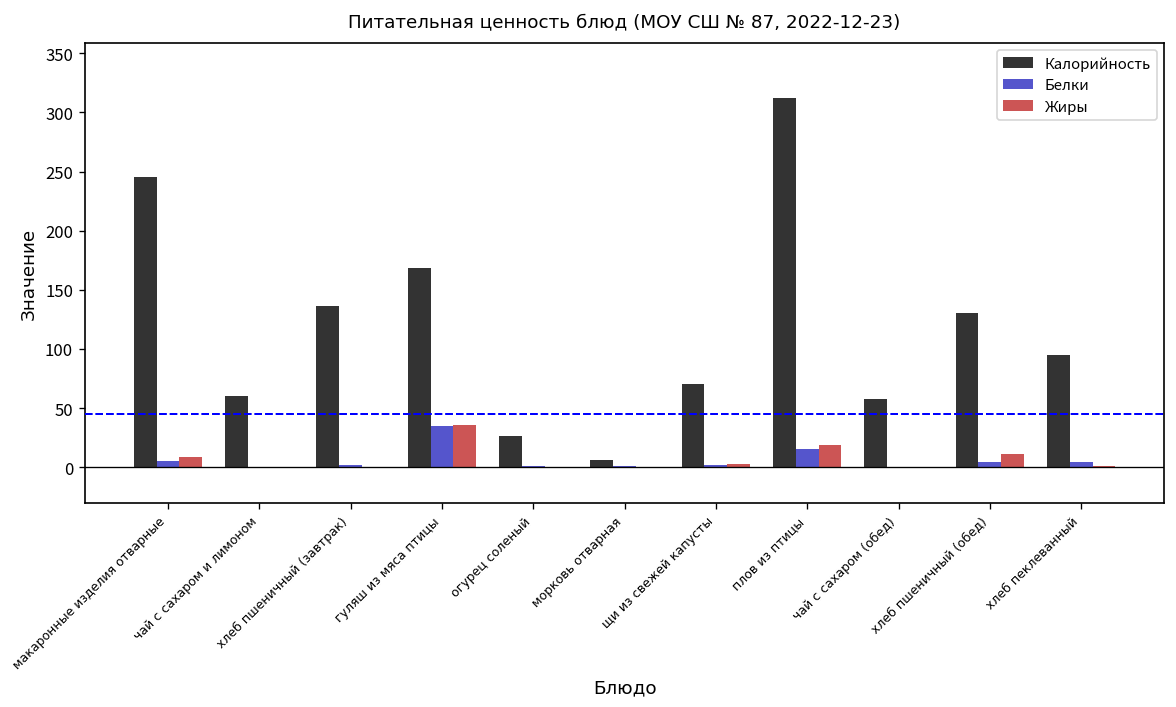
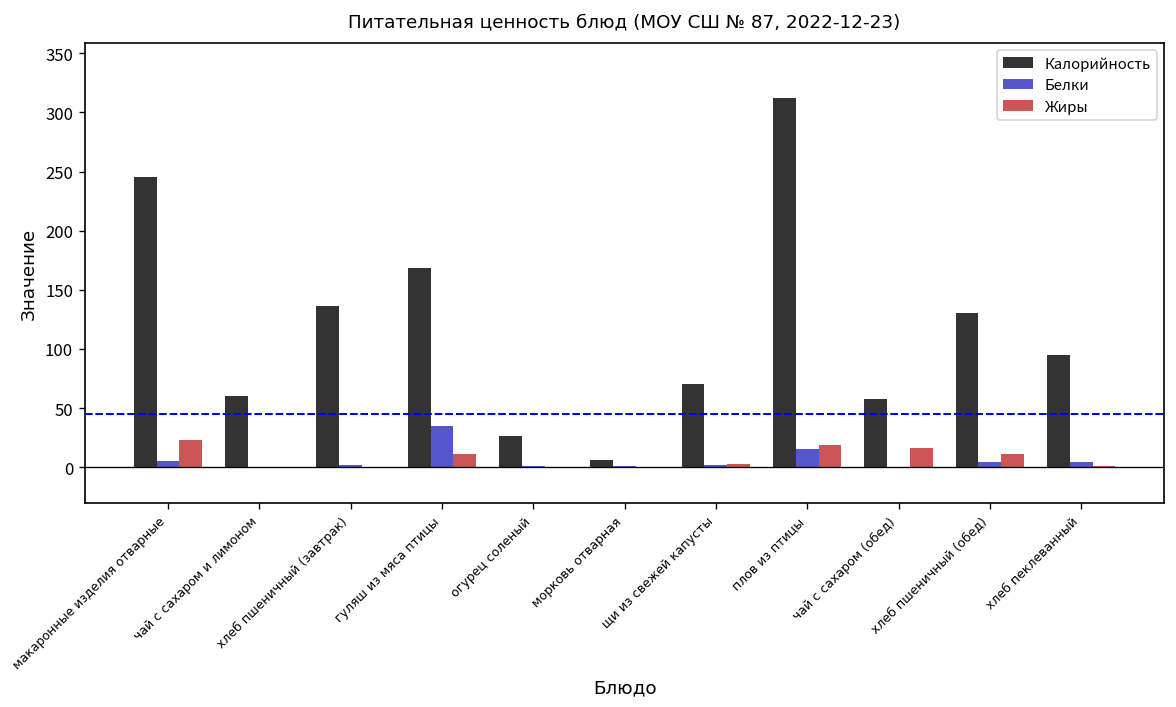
Жиры, макаронные изделия отварные: 10 -> 20
Жиры, гуляш из мяса птицы: 40 -> 10
Жиры, чай с сахаром (обед): 0 -> 20
